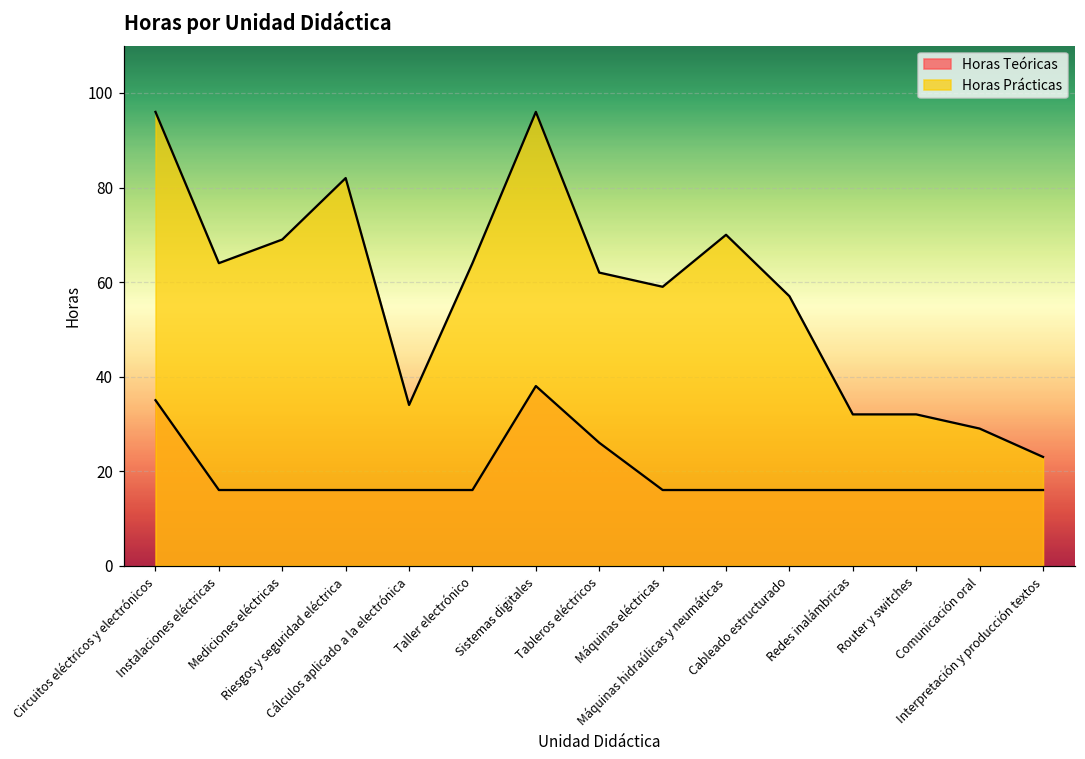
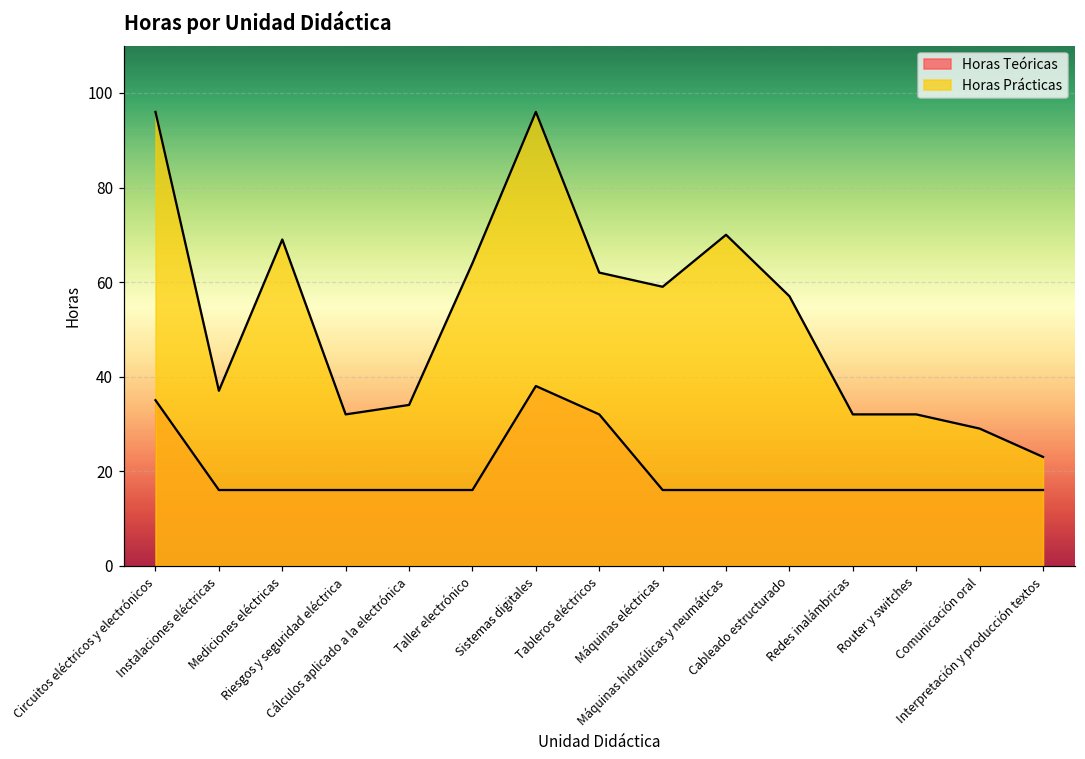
Horas Prácticas, Instalaciones eléctricas: 64 -> 37
Horas Prácticas, Riesgos y seguridad eléctrica: 82 -> 32
Horas Teóricas, Tableros eléctricos: 26 -> 32
